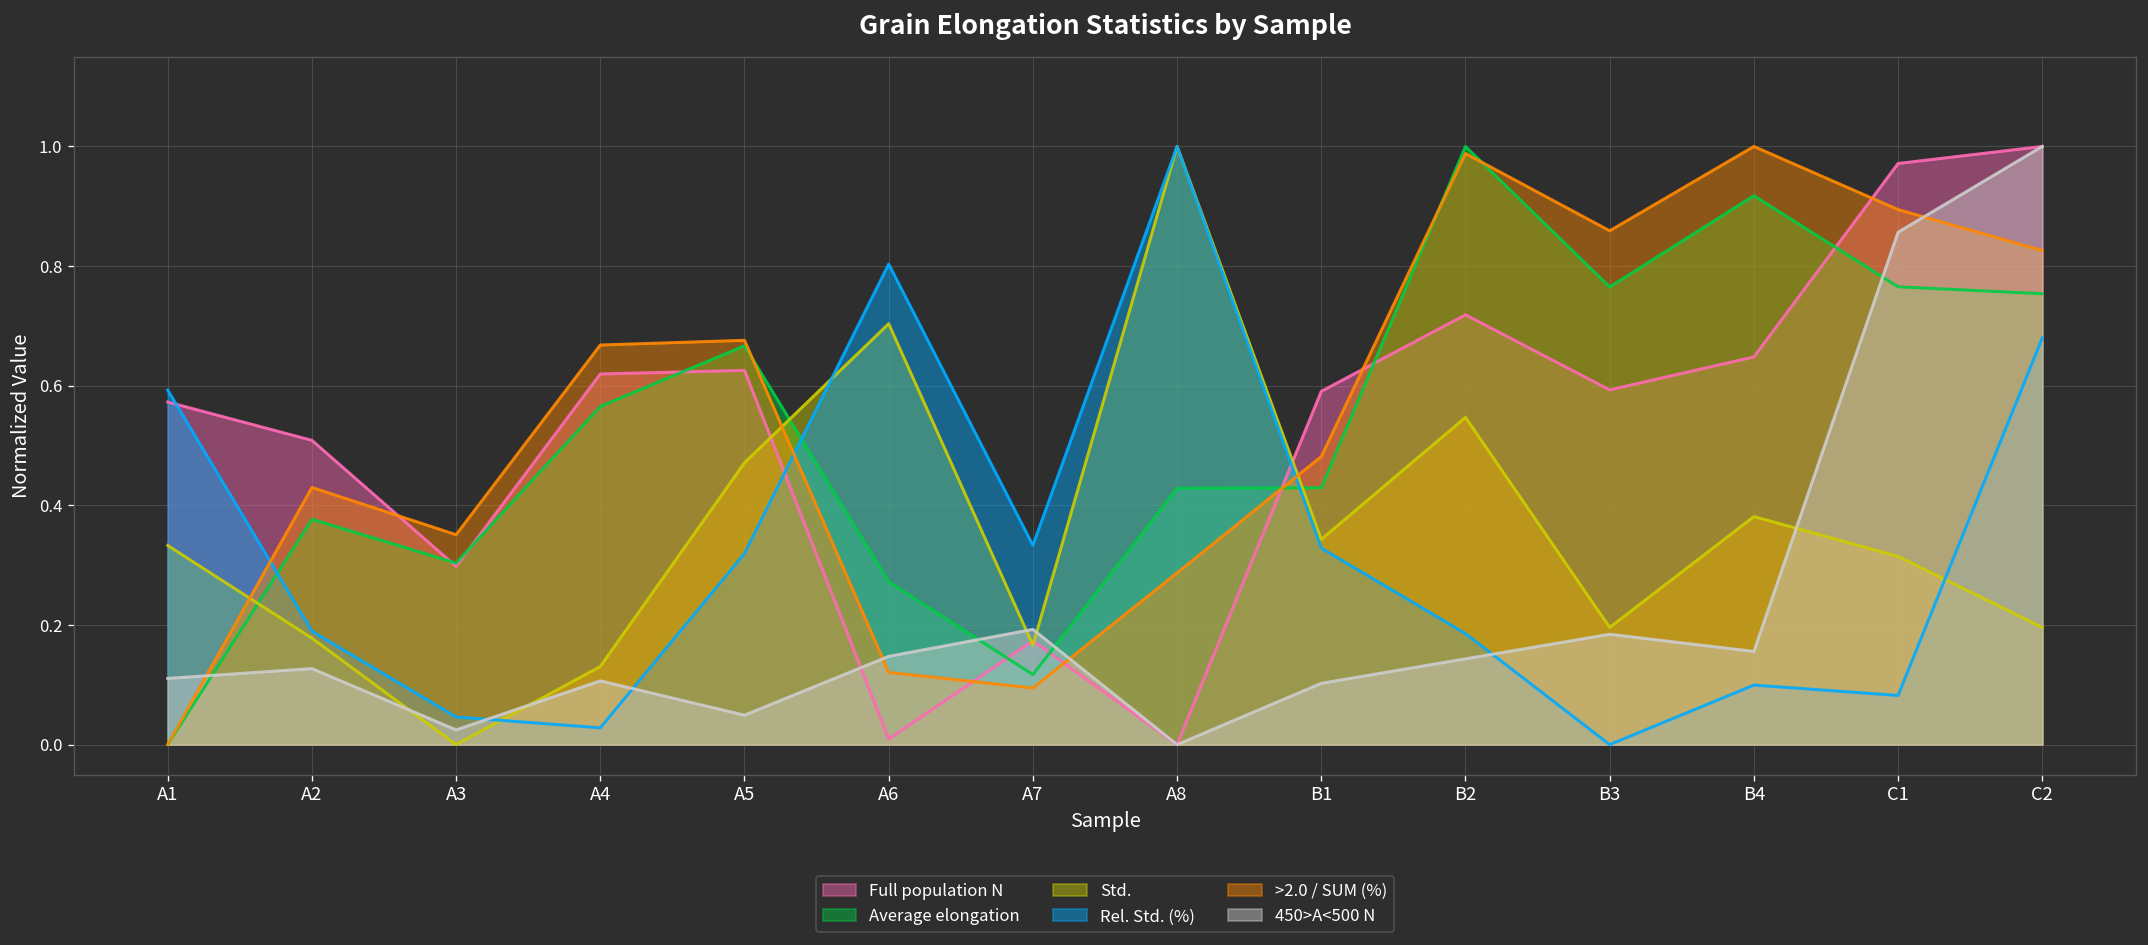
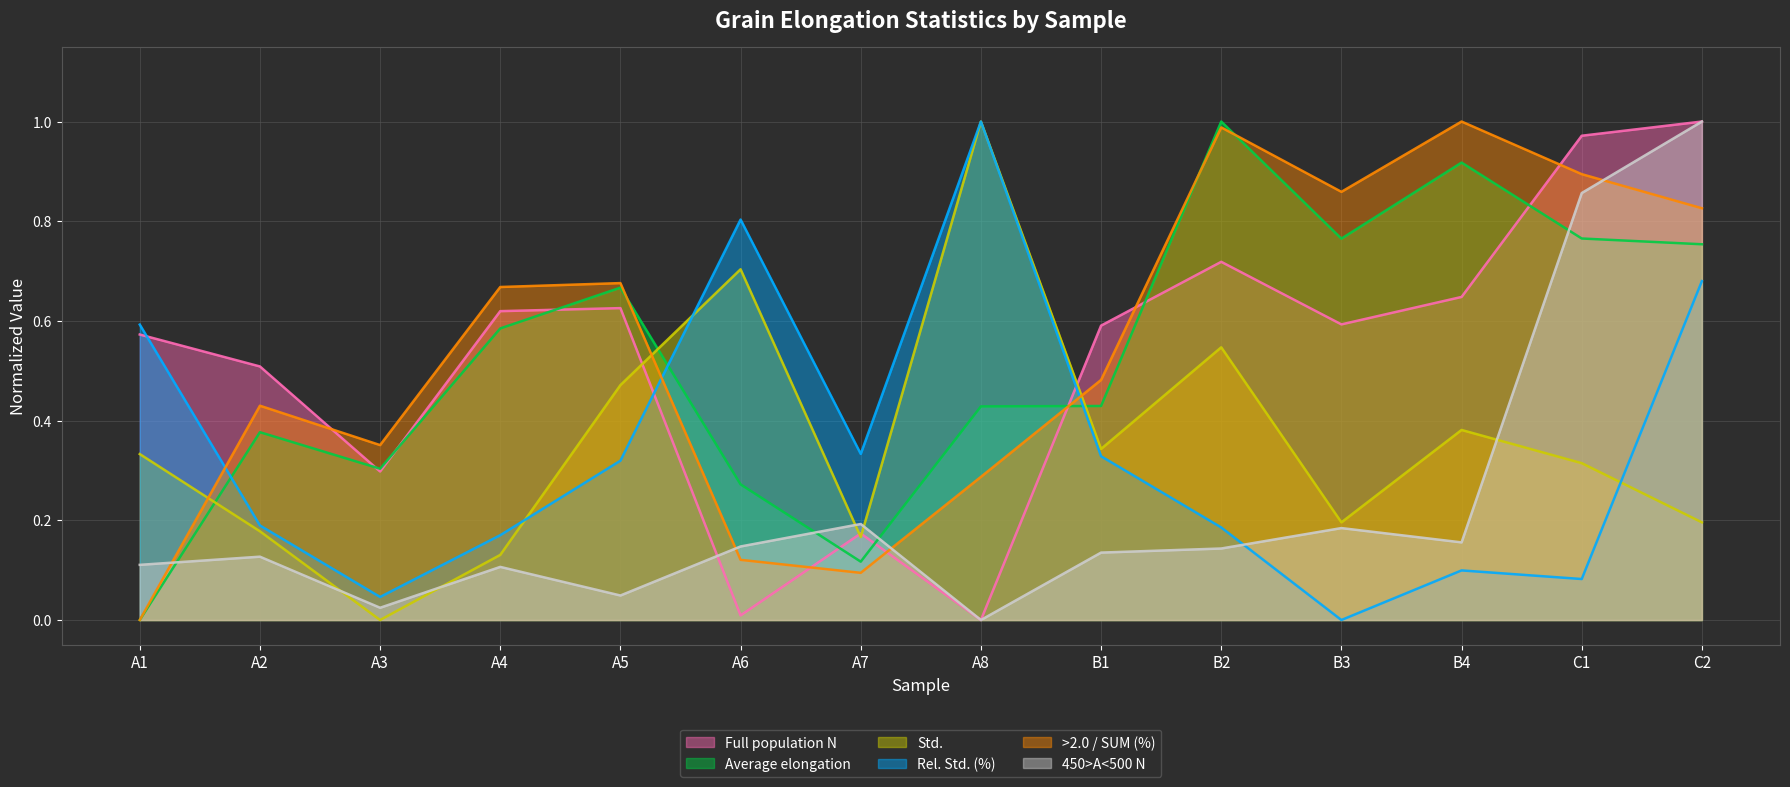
Average elongation, A4: 0.57 -> 0.58
Rel. Std. (%), A4: 0.03 -> 0.17
450>A<500 N, B1: 0.10 -> 0.14
